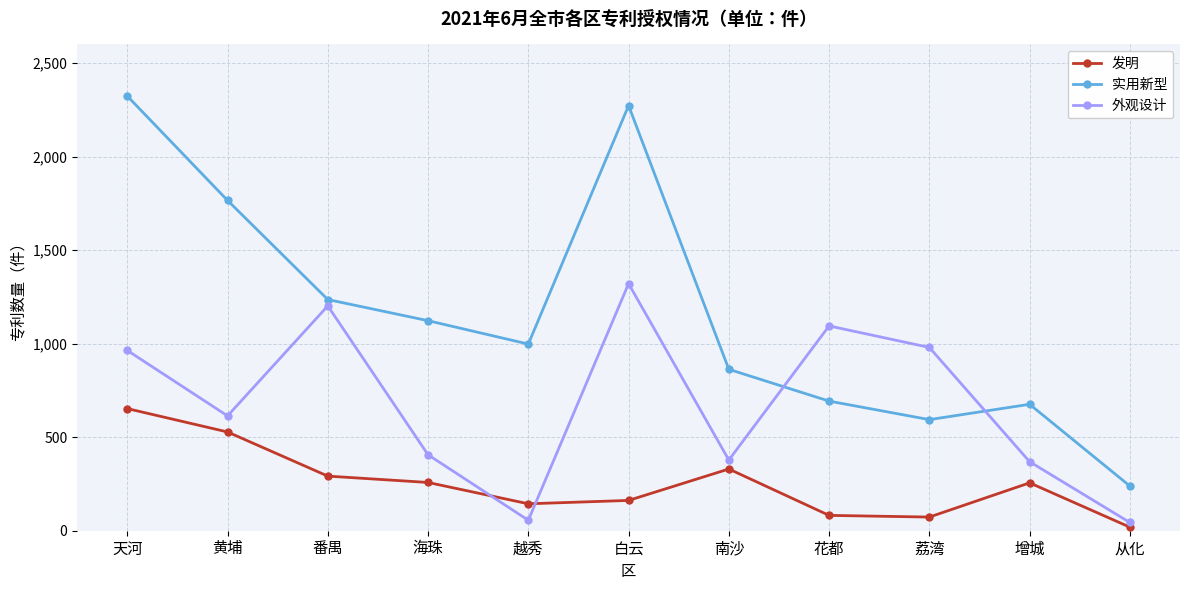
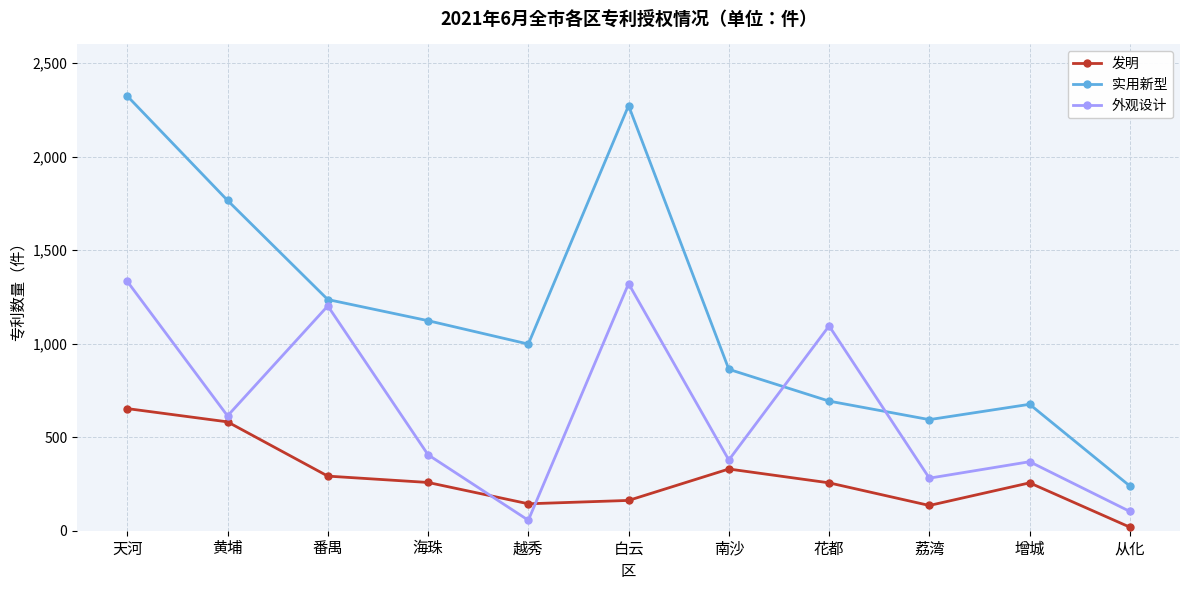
外观设计, 天河: 960 -> 1,330
发明, 黄埔: 530 -> 580
发明, 花都: 80 -> 260
发明, 荔湾: 70 -> 140
外观设计, 荔湾: 980 -> 280
外观设计, 从化: 40 -> 100
